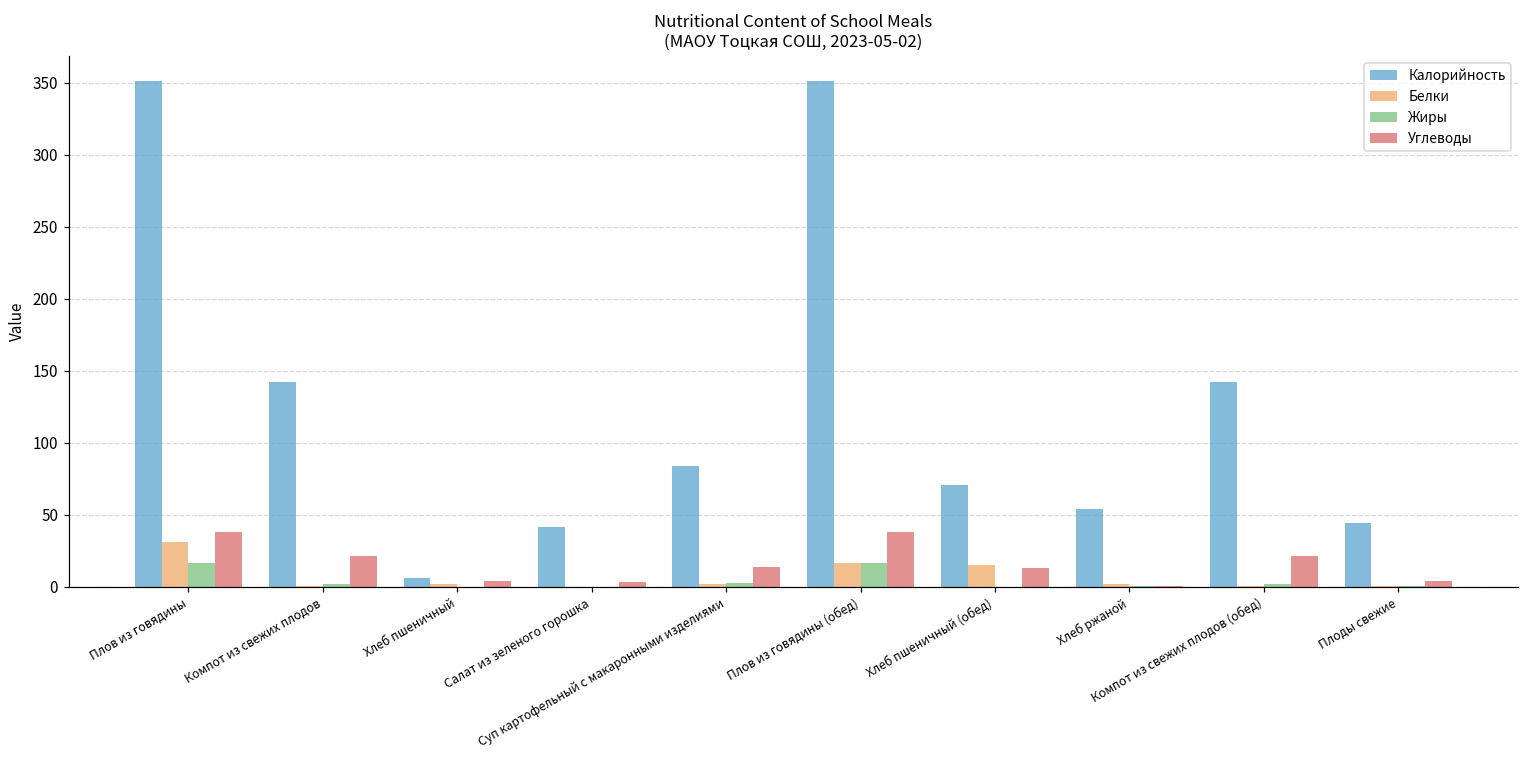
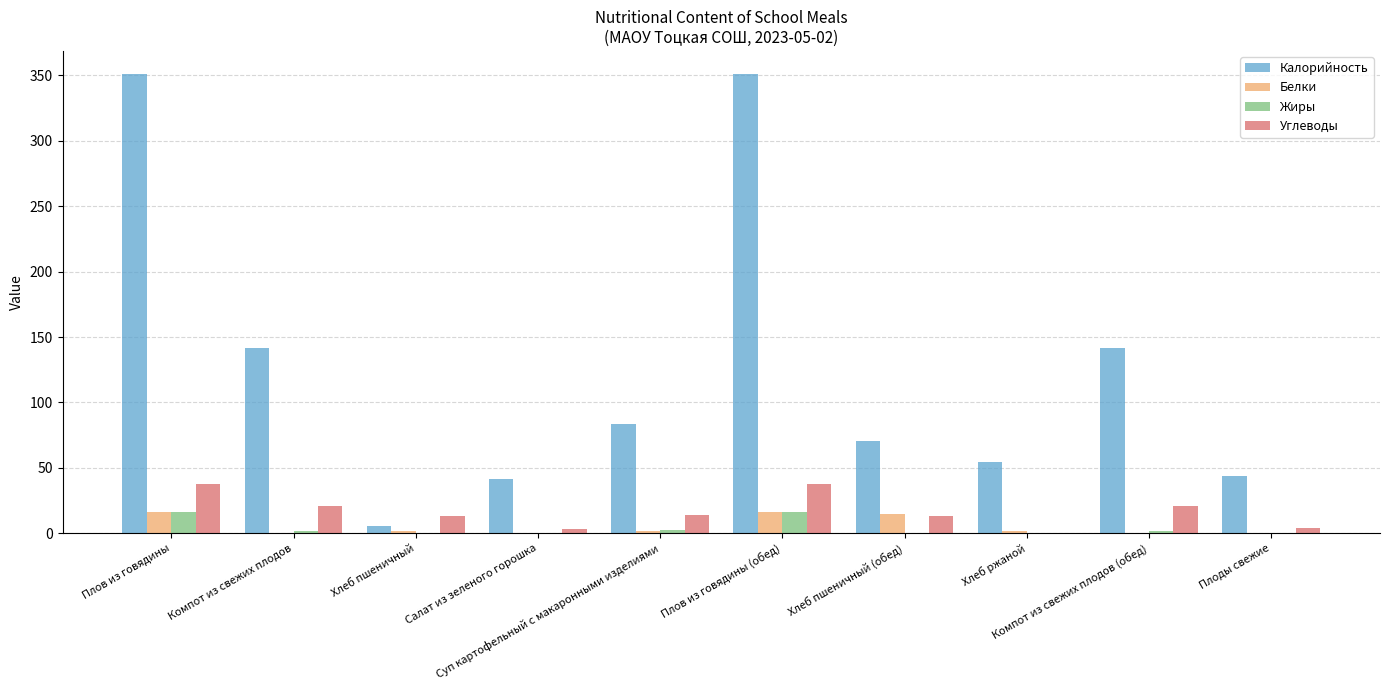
Белки, Плов из говядины: 31 -> 16
Углеводы, Хлеб пшеничный: 4 -> 13
